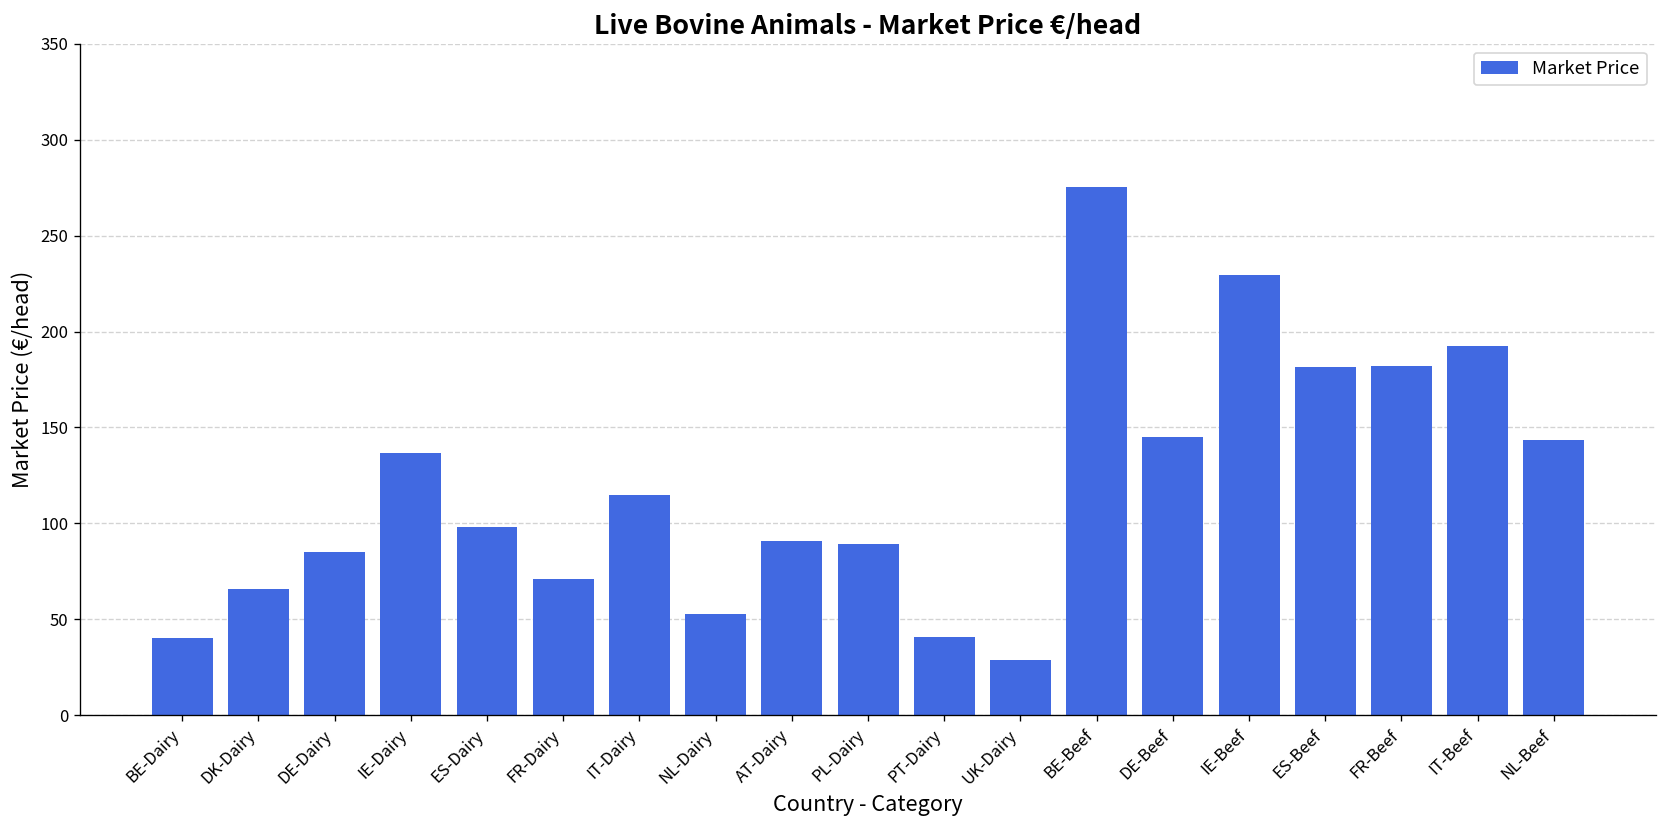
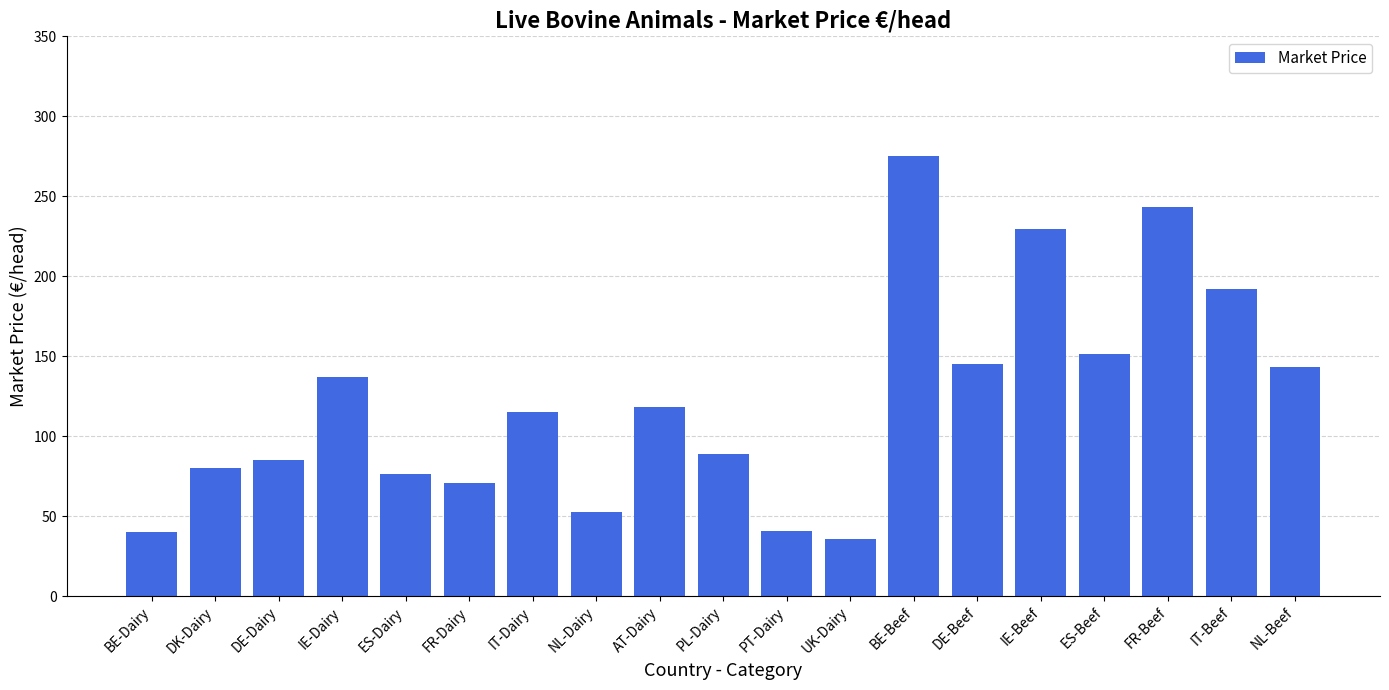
DK-Dairy: 66 -> 80
ES-Dairy: 98 -> 76
AT-Dairy: 91 -> 118
UK-Dairy: 29 -> 36
ES-Beef: 182 -> 151
FR-Beef: 182 -> 243
